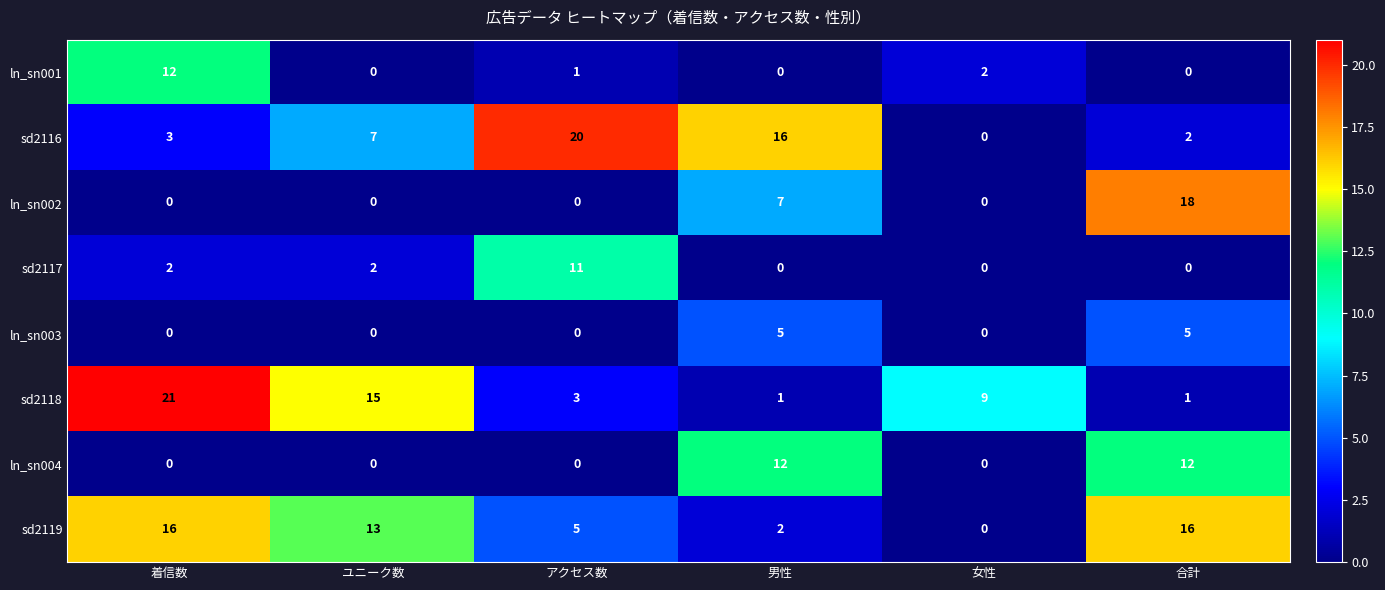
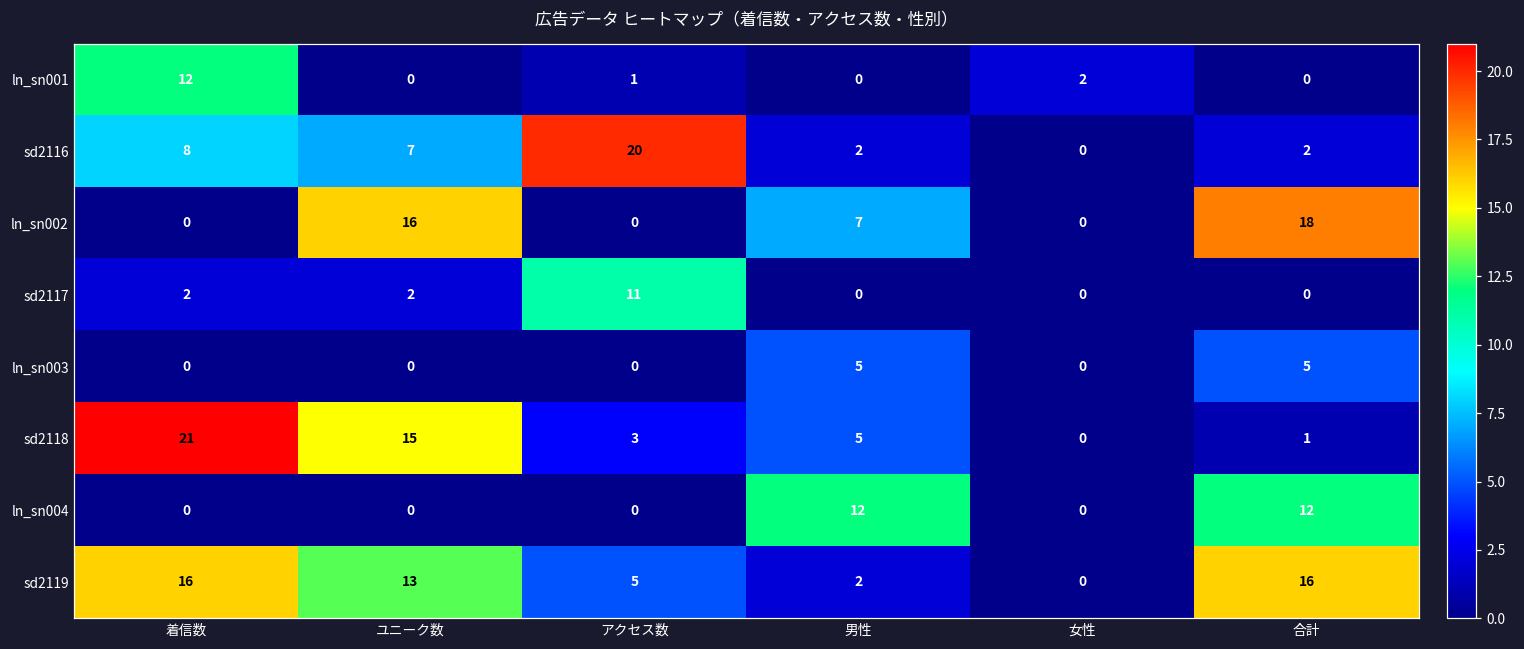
sd2116, 着信数: 3 -> 8
sd2116, 男性: 16 -> 2
ln_sn002, ユニーク数: 0 -> 16
sd2118, 男性: 1 -> 5
sd2118, 女性: 9 -> 0
